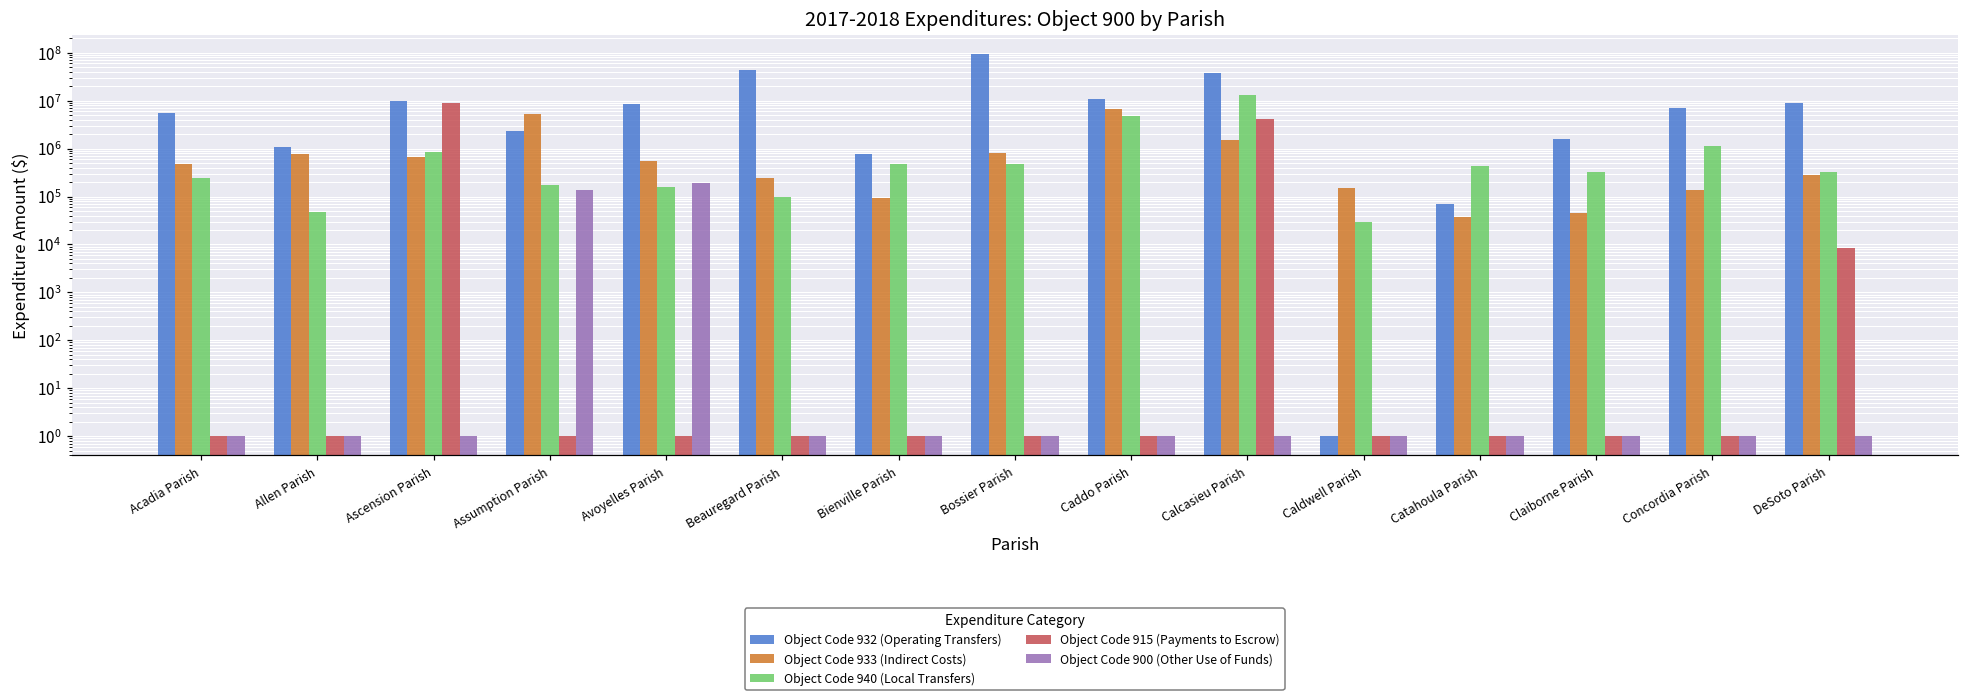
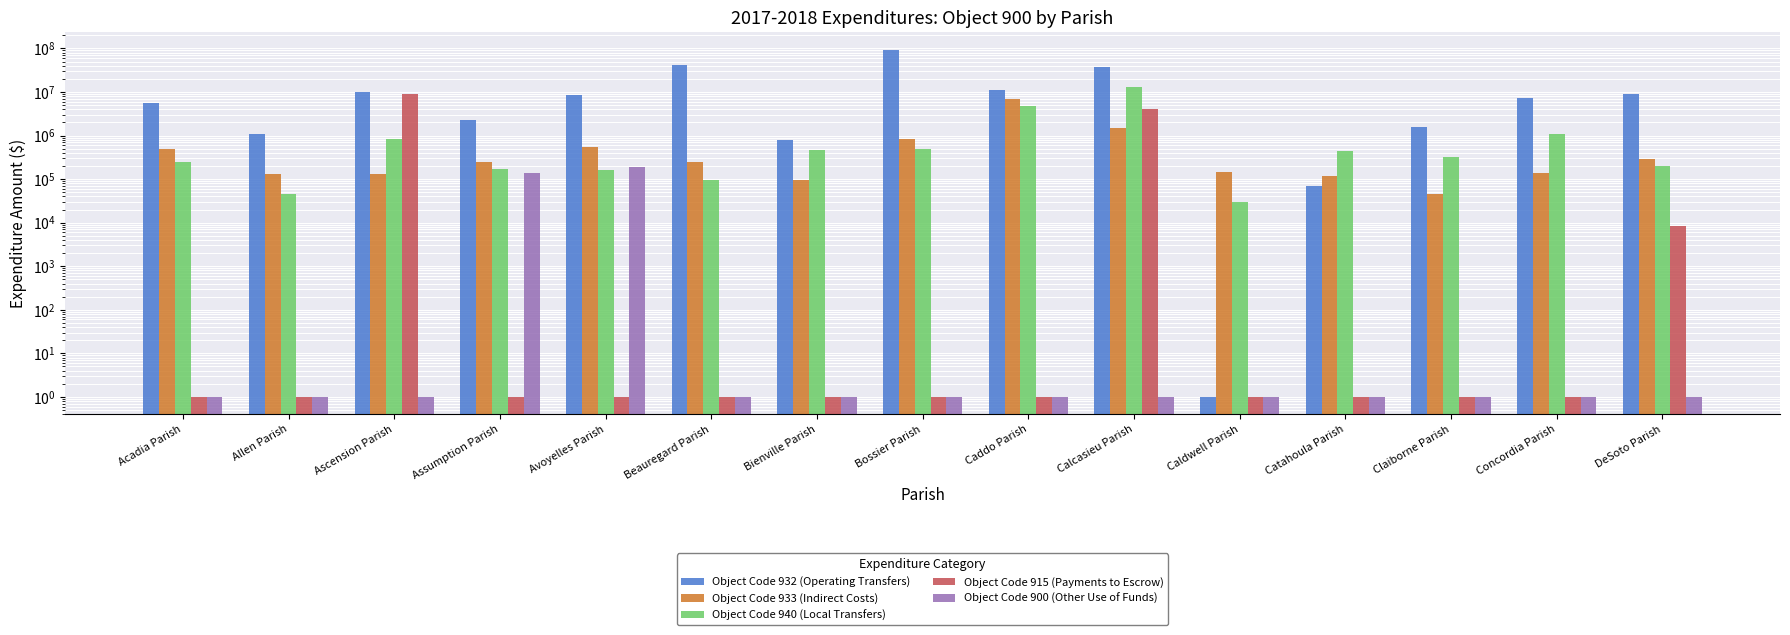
Object Code 933 (Indirect Costs), Allen Parish: 800000 -> 130000
Object Code 933 (Indirect Costs), Ascension Parish: 700000 -> 130000
Object Code 933 (Indirect Costs), Assumption Parish: 5000000 -> 200000
Object Code 933 (Indirect Costs), Catahoula Parish: 40000 -> 120000
Object Code 940 (Local Transfers), DeSoto Parish: 300000 -> 200000
